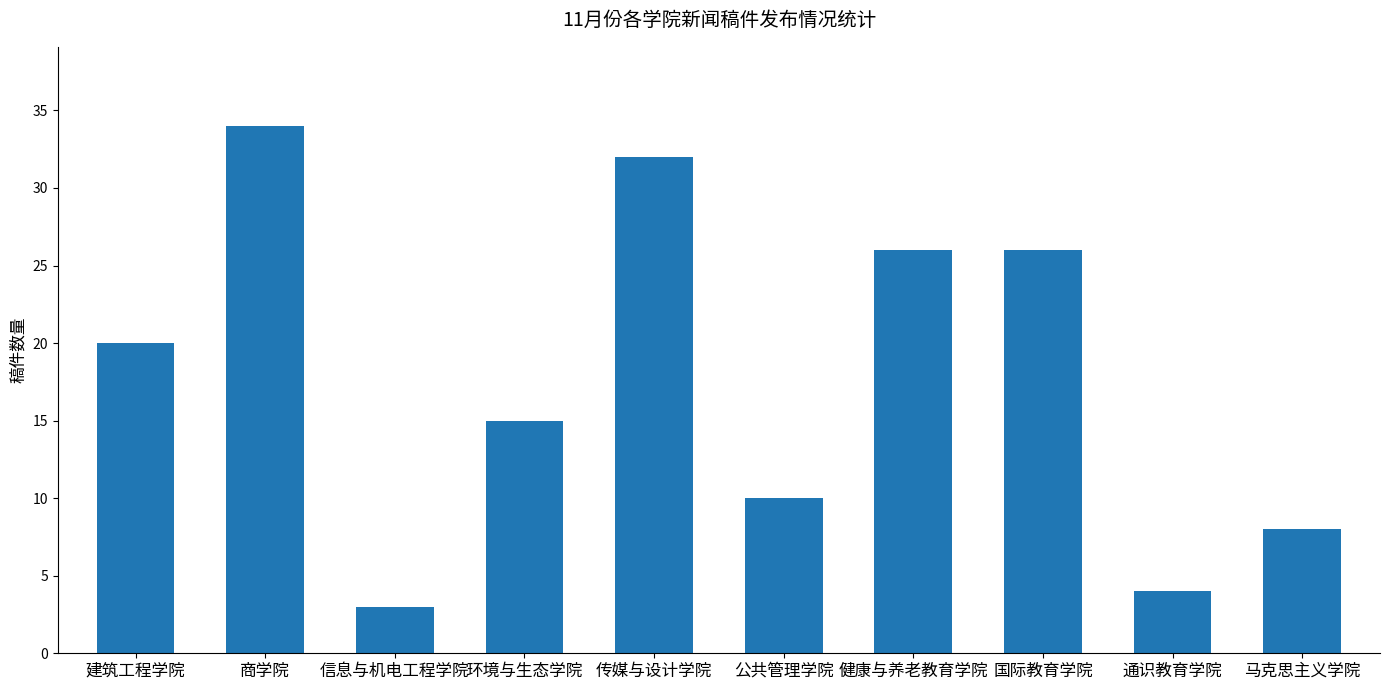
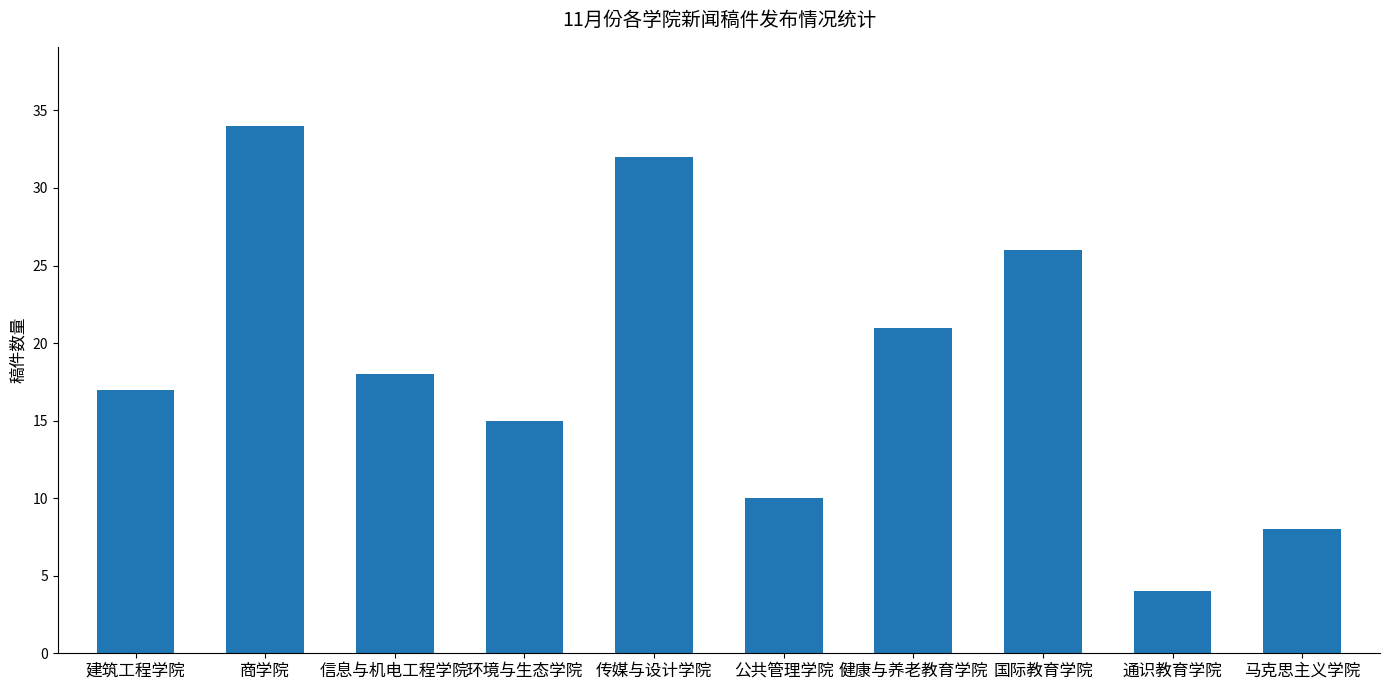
建筑工程学院: 20 -> 17
信息与机电工程学院: 3 -> 18
健康与养老教育学院: 26 -> 21
